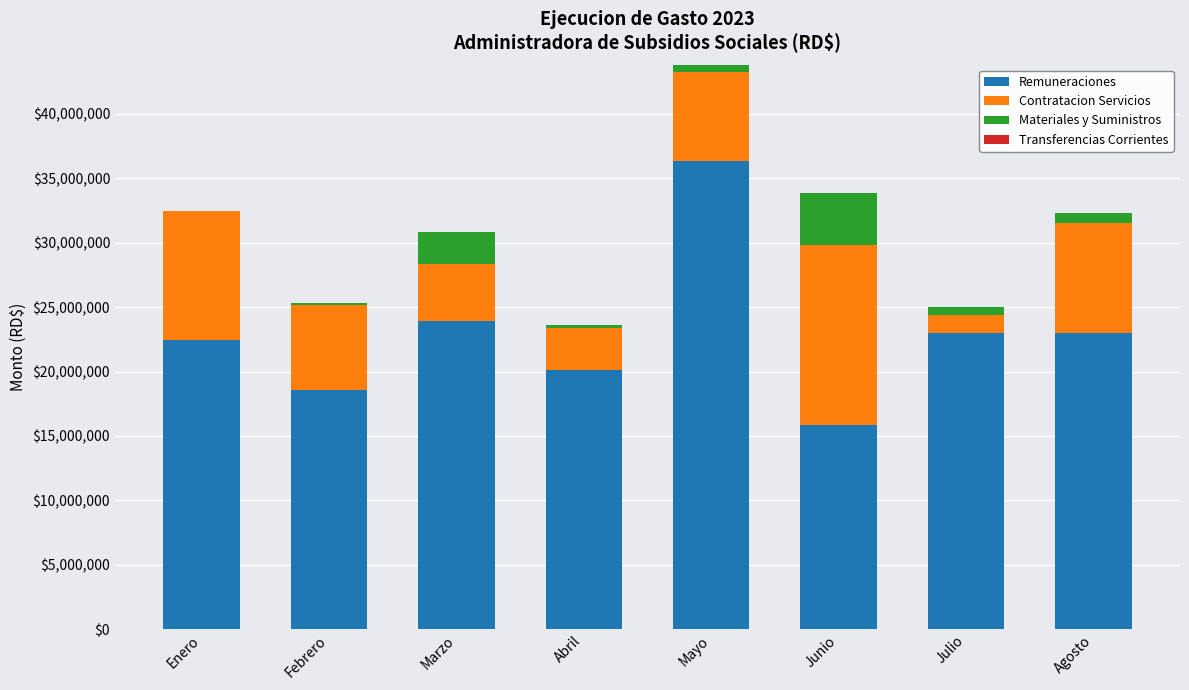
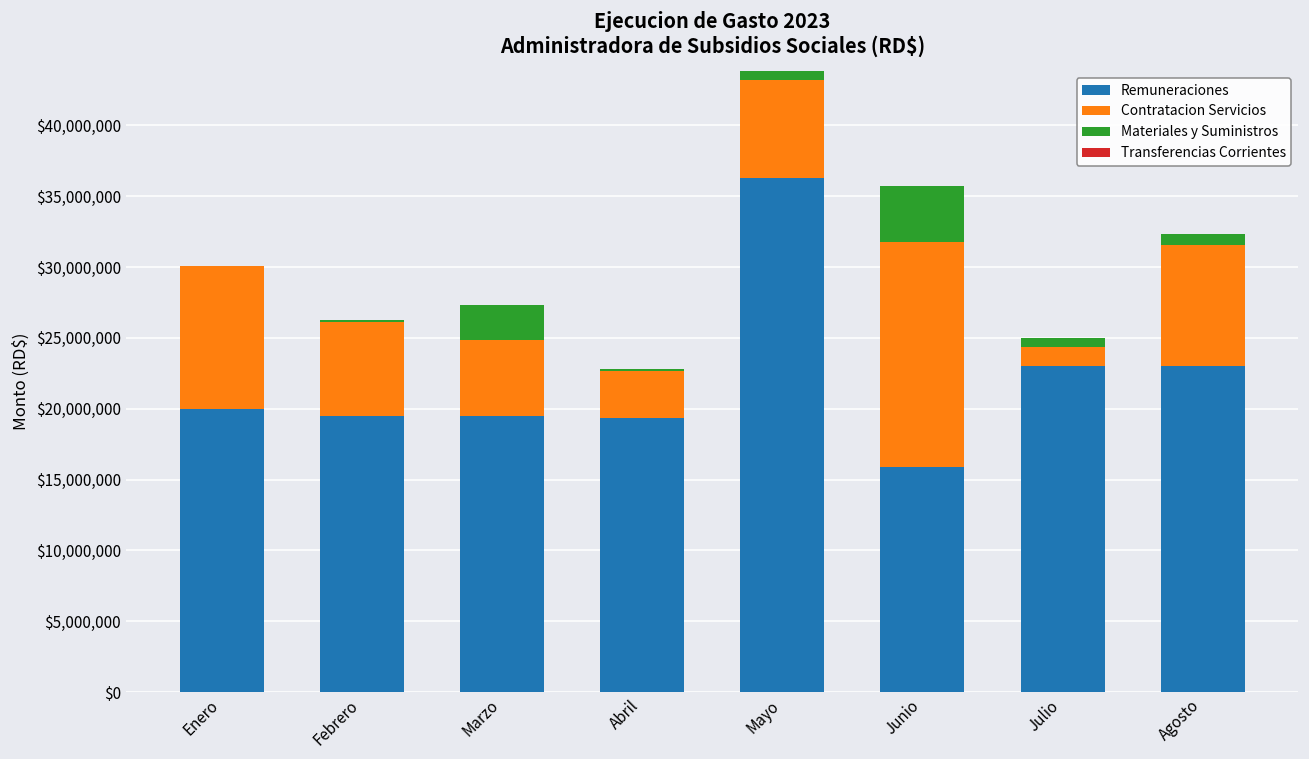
Remuneraciones, Enero: $22,400,000 -> $20,000,000
Remuneraciones, Febrero: $18,500,000 -> $19,500,000
Remuneraciones, Marzo: $23,900,000 -> $19,500,000
Contratacion Servicios, Marzo: $4,400,000 -> $5,300,000
Remuneraciones, Abril: $20,100,000 -> $19,400,000
Contratacion Servicios, Junio: $14,000,000 -> $15,900,000
